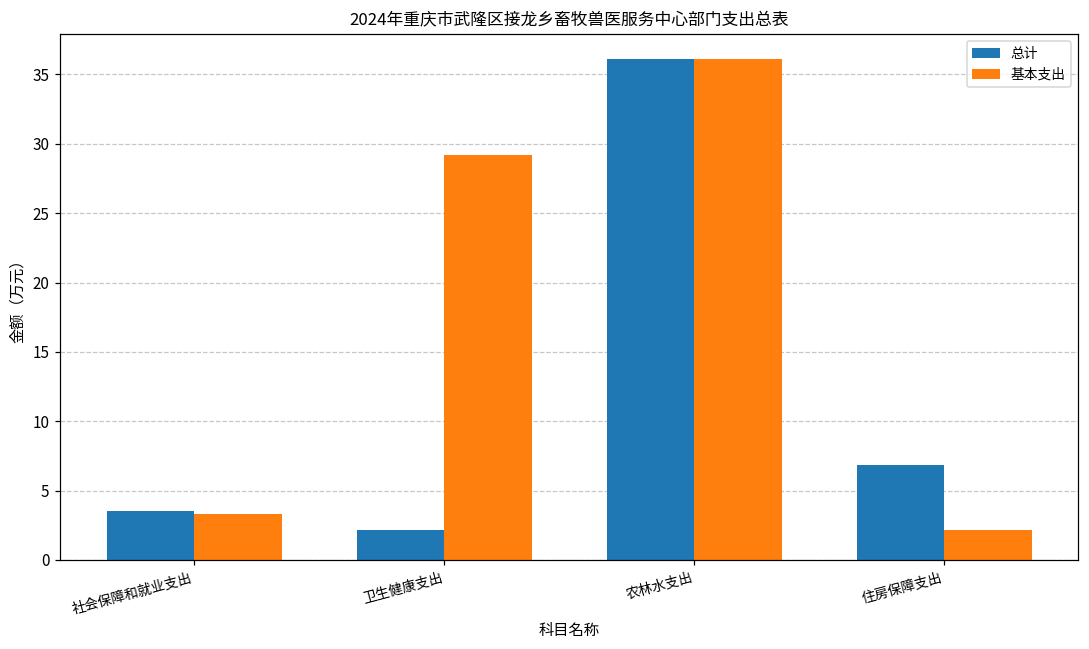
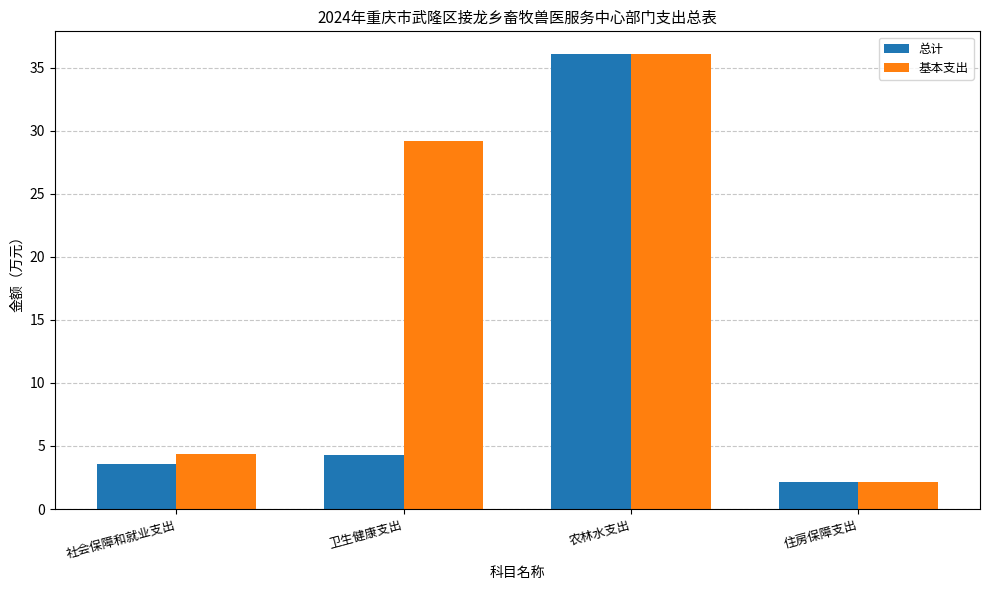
基本支出, 社会保障和就业支出: 3.3 -> 4.3
总计, 卫生健康支出: 2.1 -> 4.3
总计, 住房保障支出: 6.9 -> 2.2
